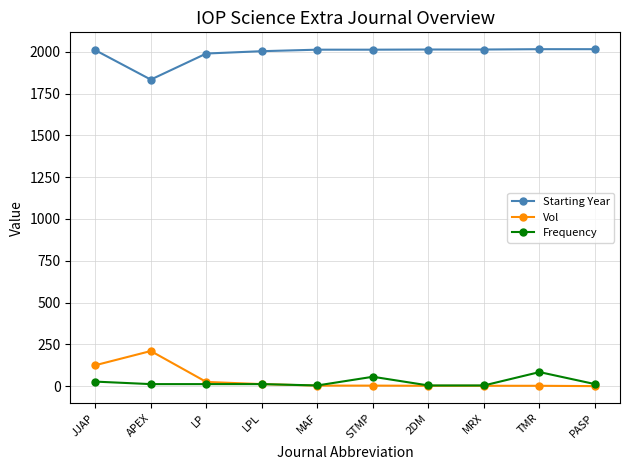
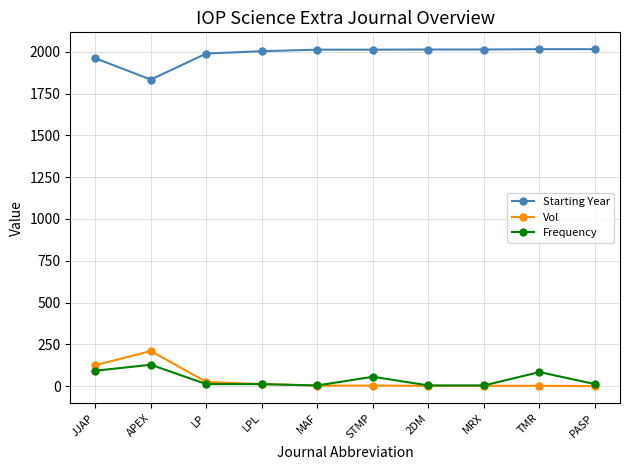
Starting Year, JJAP: 2010 -> 1960
Frequency, JJAP: 30 -> 90
Frequency, APEX: 10 -> 130
